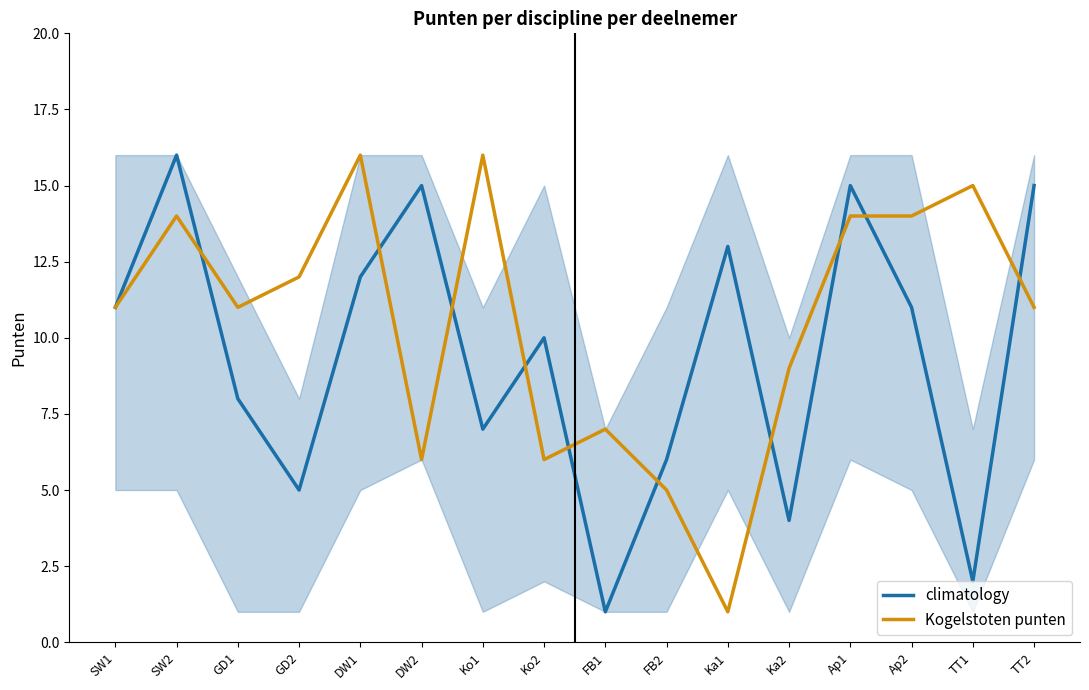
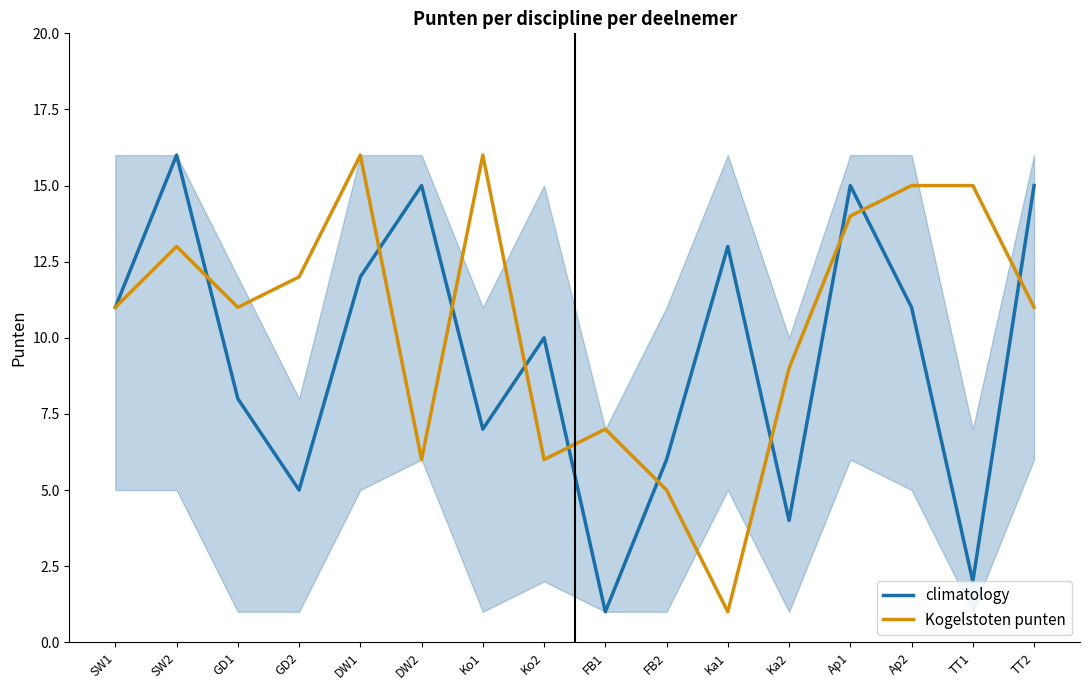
Kogelstoten punten, SW2: 14 -> 13
Kogelstoten punten, Ap2: 14 -> 15
